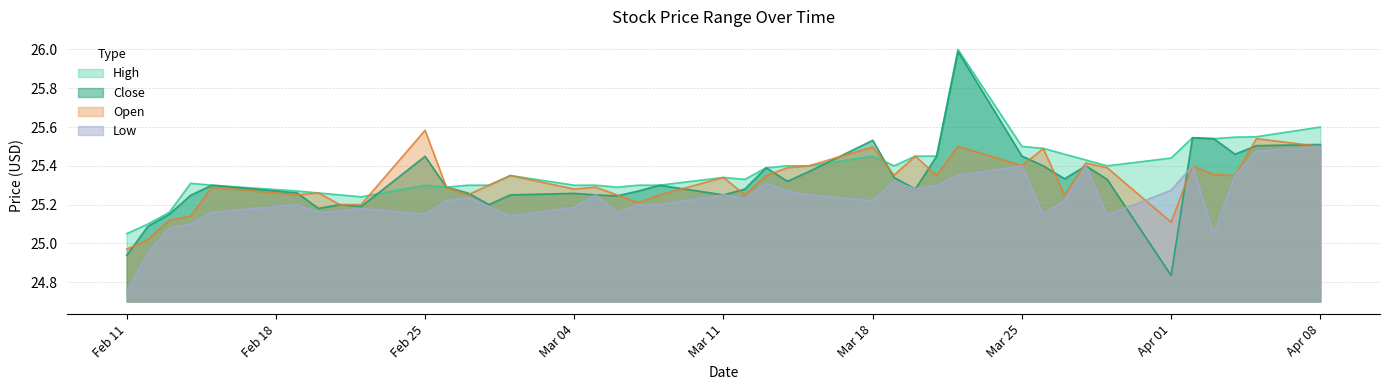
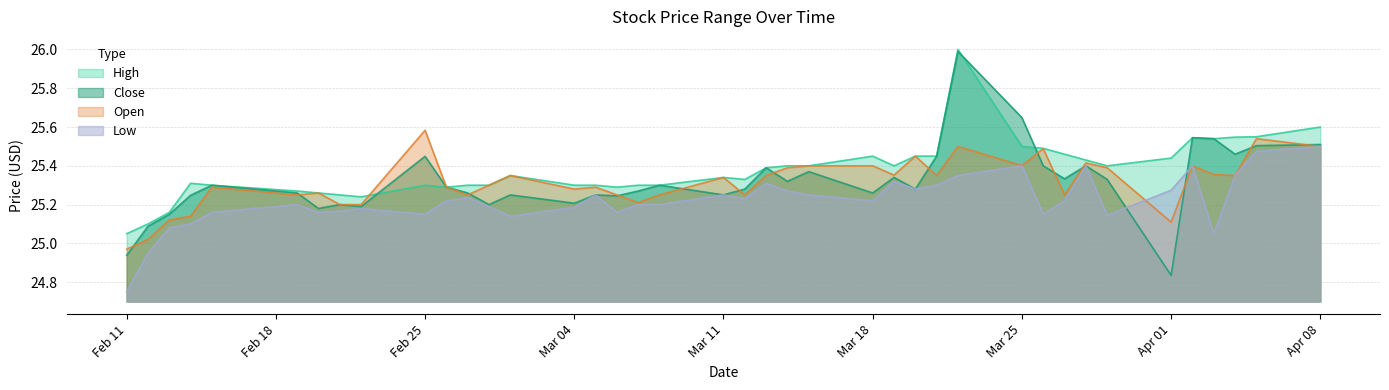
Close, Mar 04: 25.26 -> 25.21
Close, Mar 18: 25.53 -> 25.26
Open, Mar 18: 25.50 -> 25.40
Close, Mar 25: 25.45 -> 25.65
